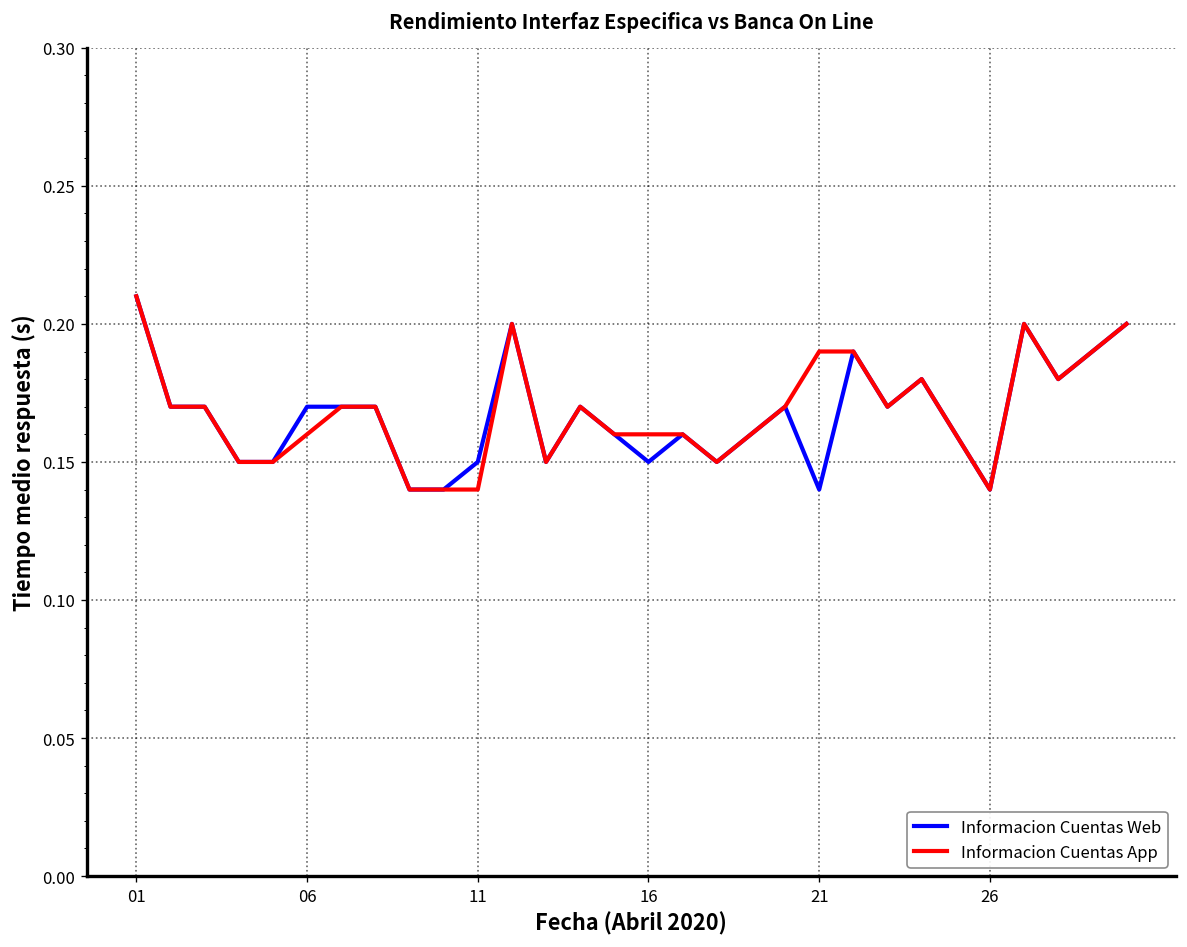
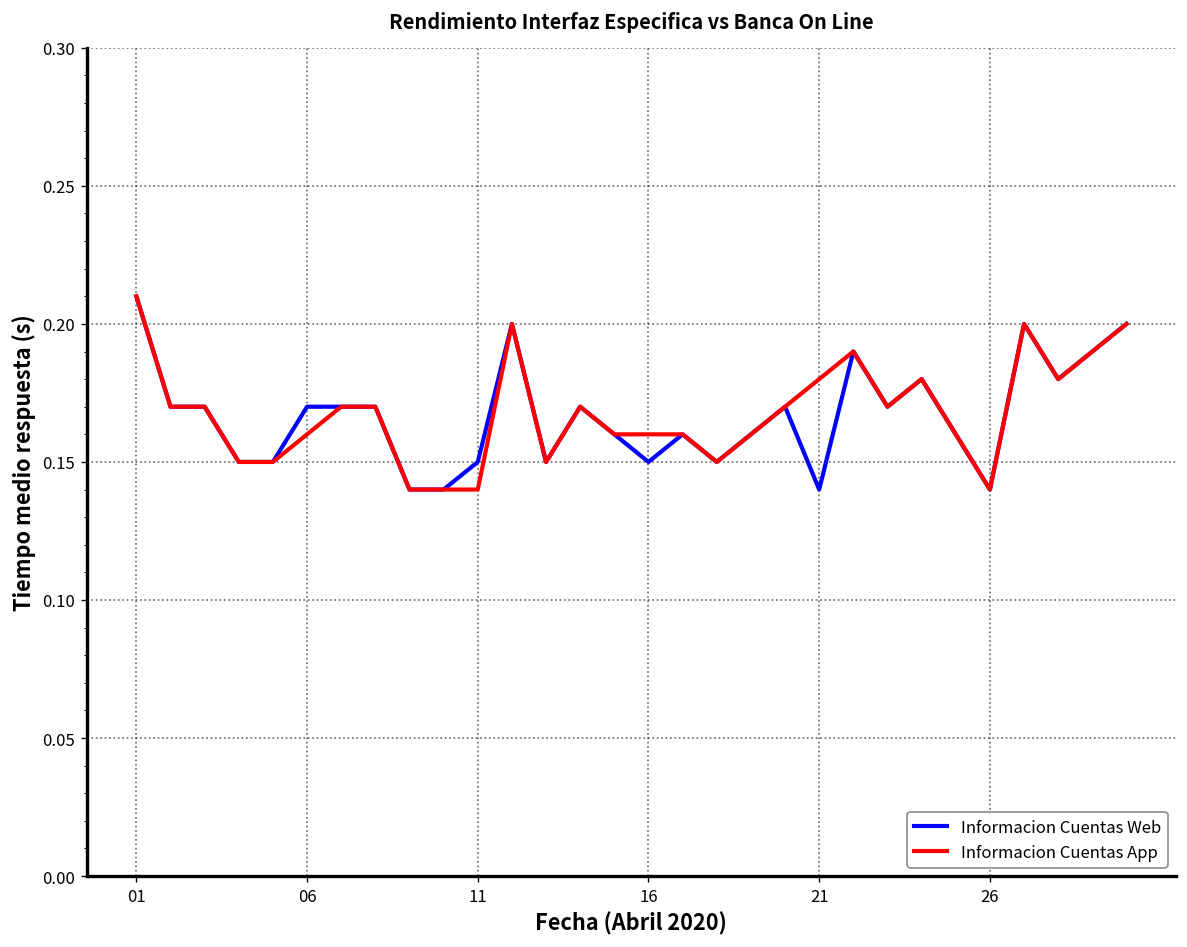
Informacion Cuentas App, 21: 0.19 -> 0.18
